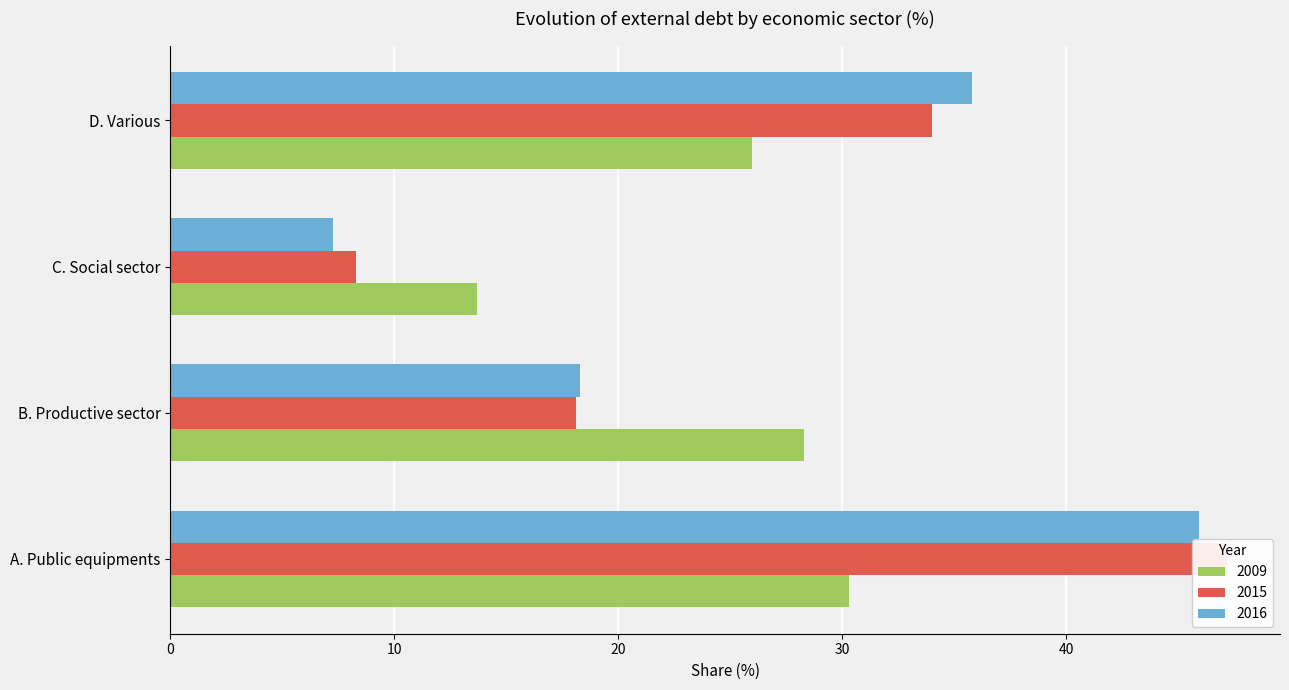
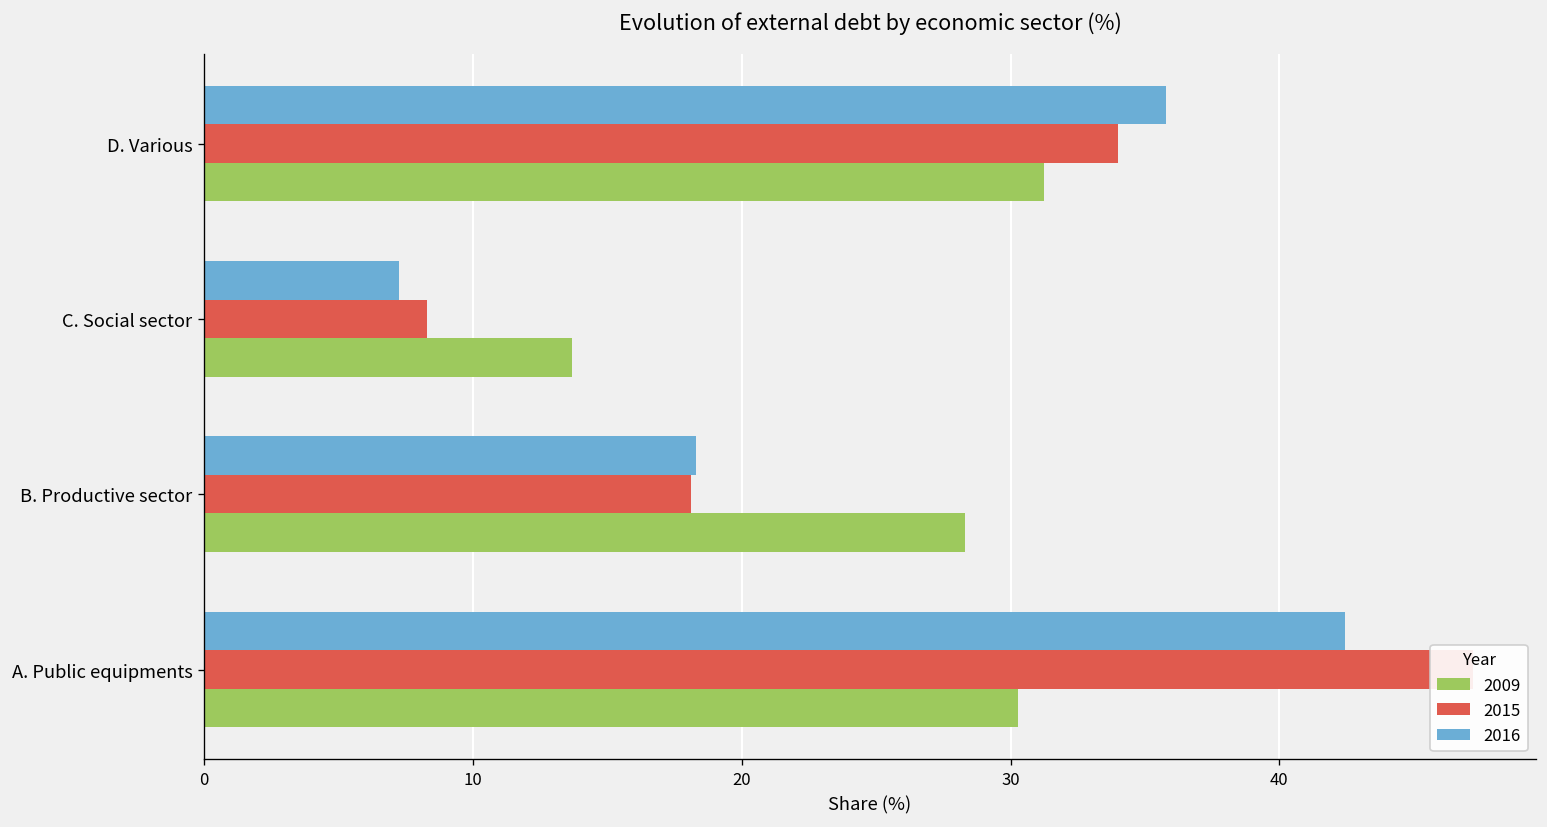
2009, D. Various: 26.0 -> 31.2
2016, A. Public equipments: 46.0 -> 42.5
